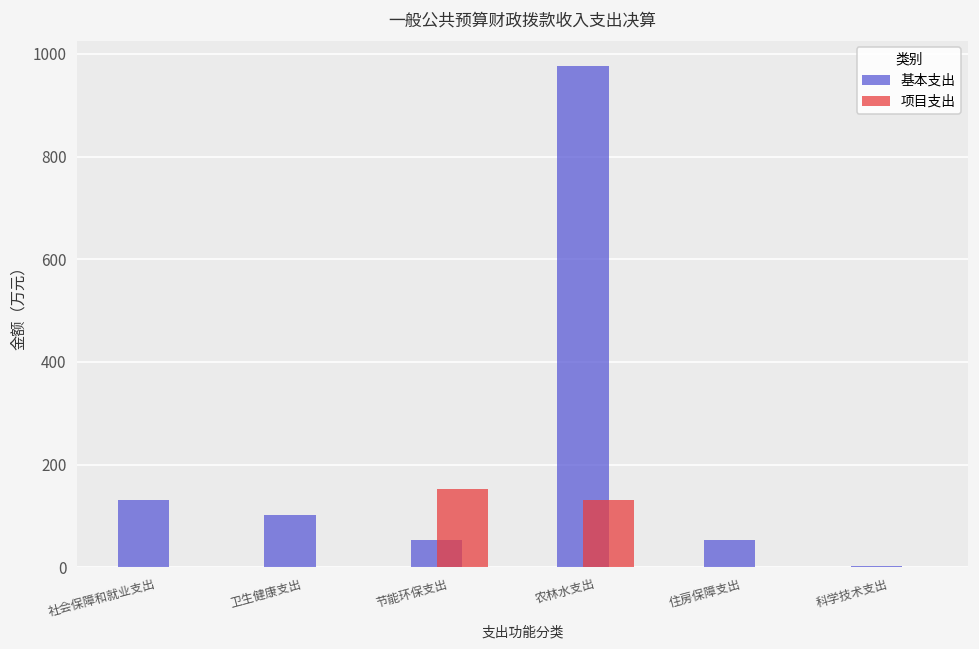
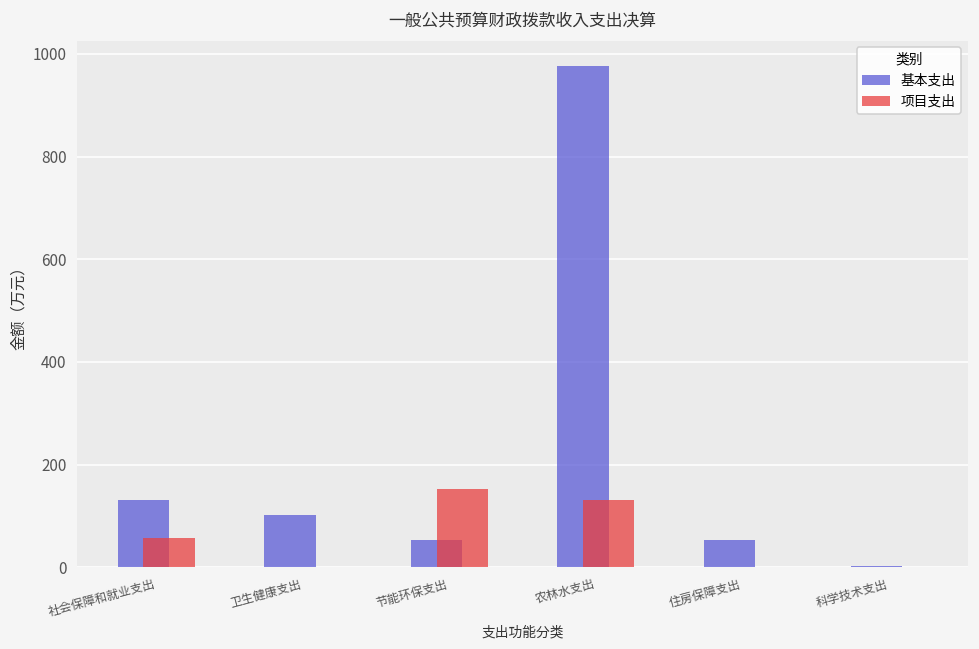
项目支出, 社会保障和就业支出: 0 -> 60
